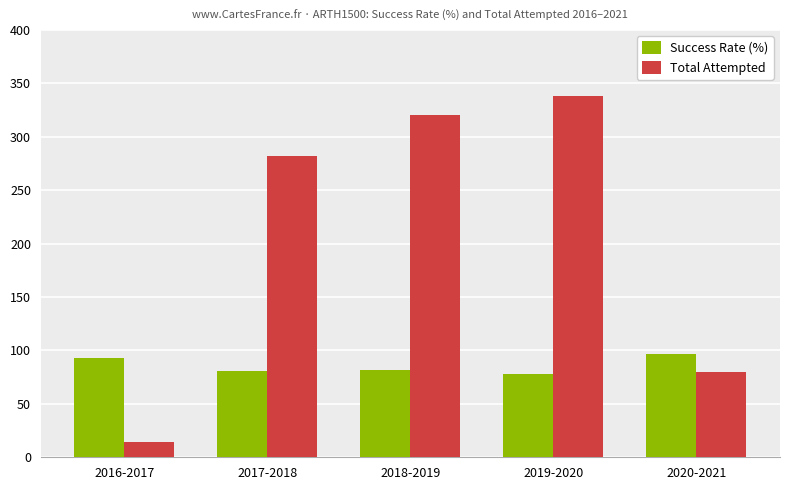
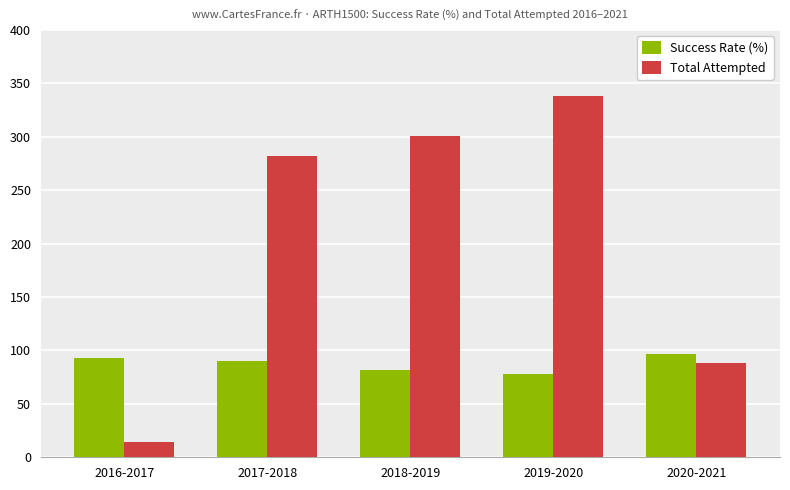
Success Rate (%), 2017-2018: 81 -> 90
Total Attempted, 2018-2019: 320 -> 301
Total Attempted, 2020-2021: 80 -> 88
